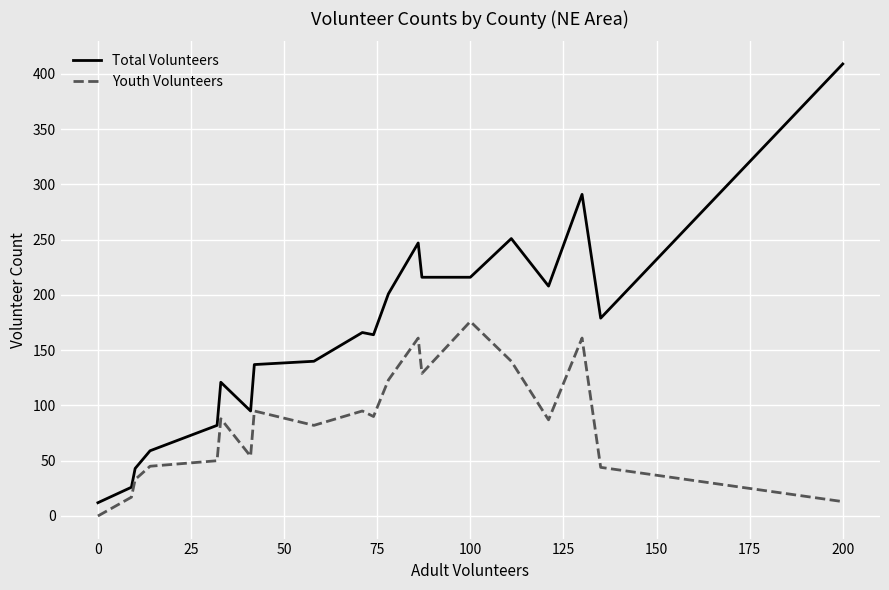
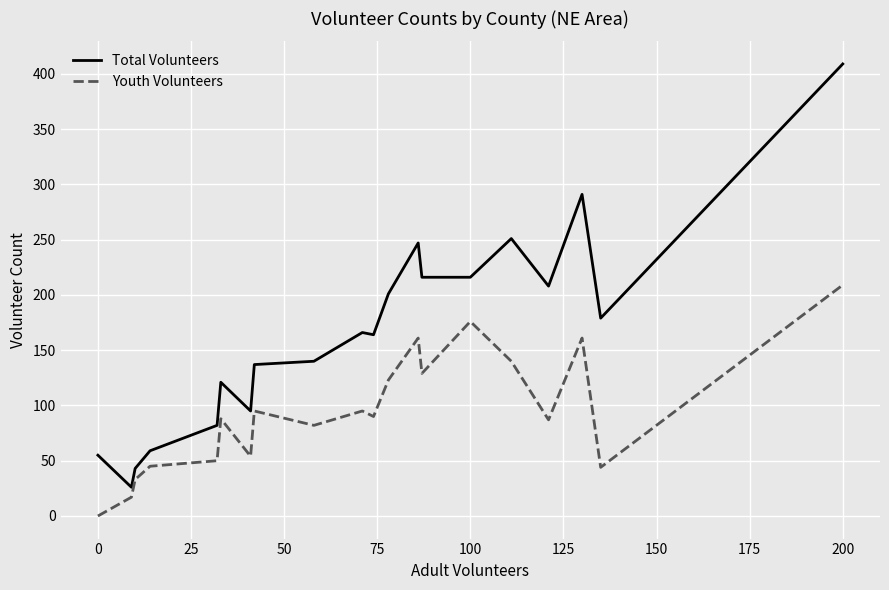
Total Volunteers, 0: 12 -> 55
Youth Volunteers, 200: 13 -> 209
